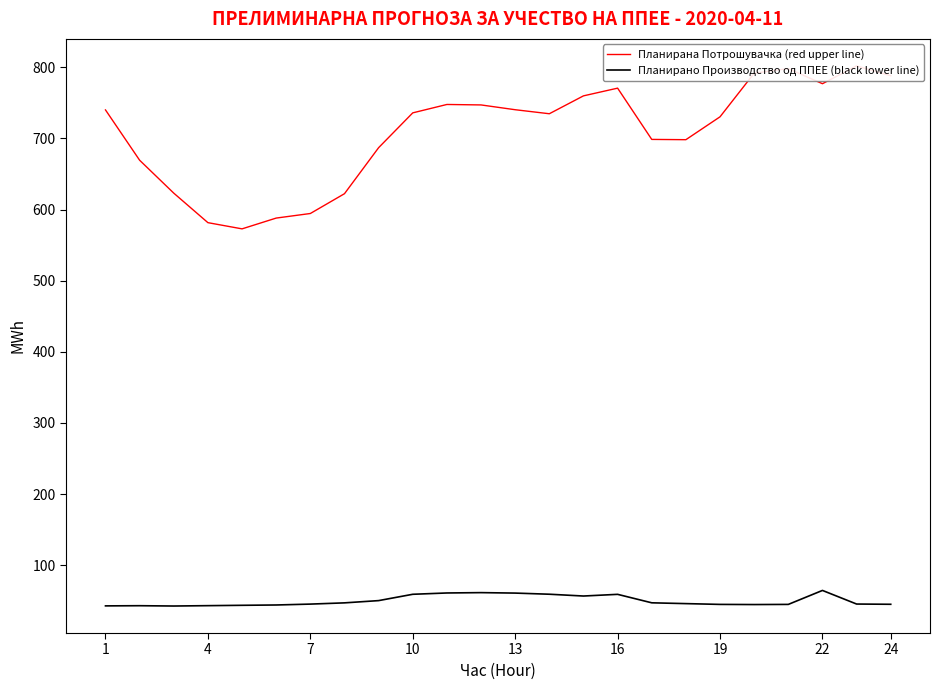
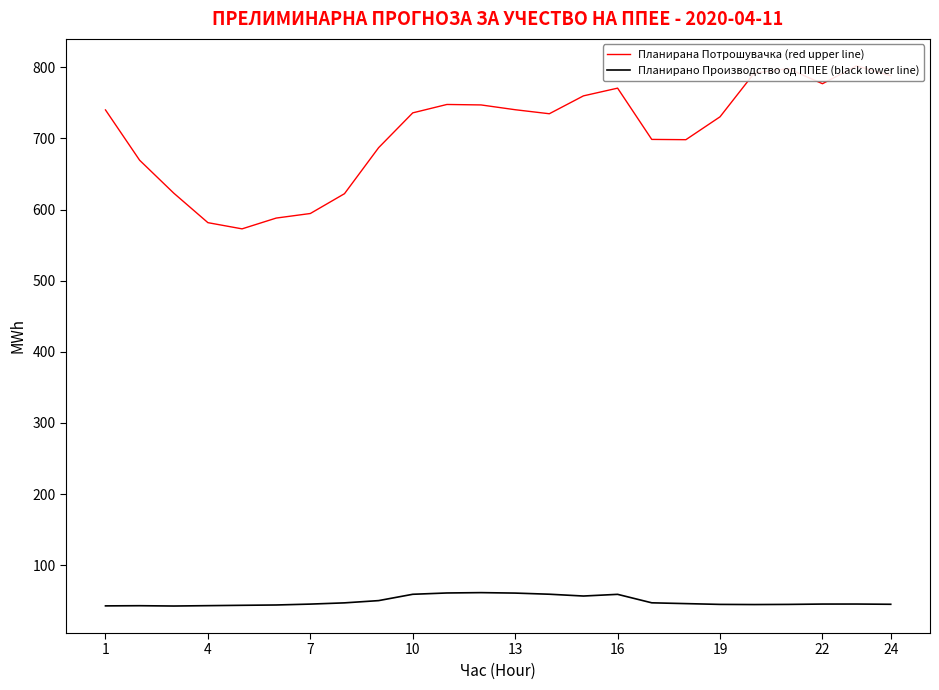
Планирано Производство од ППЕЕ (black lower line), 22: 60 -> 50
